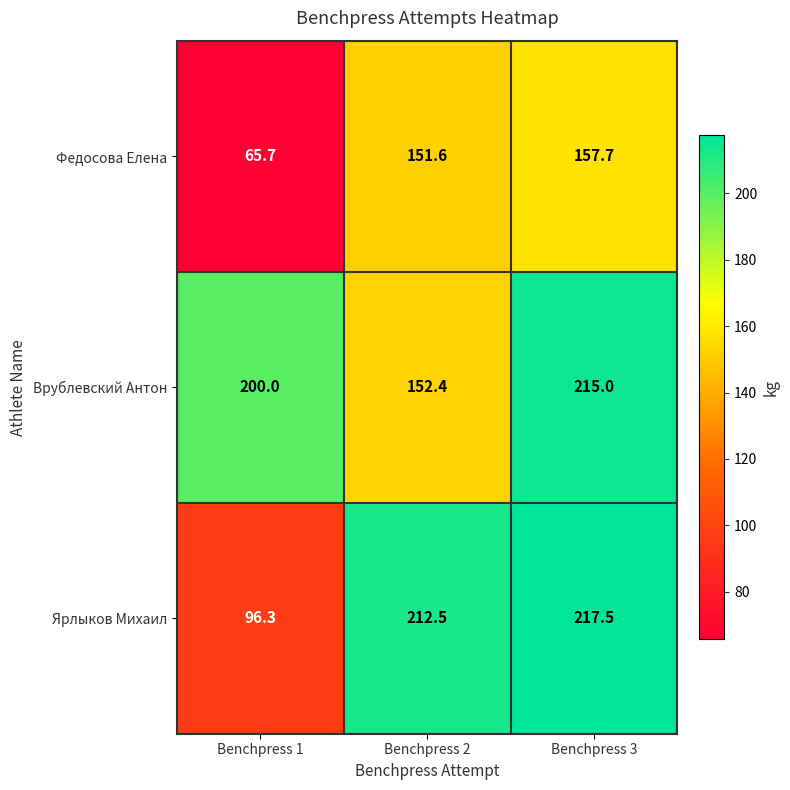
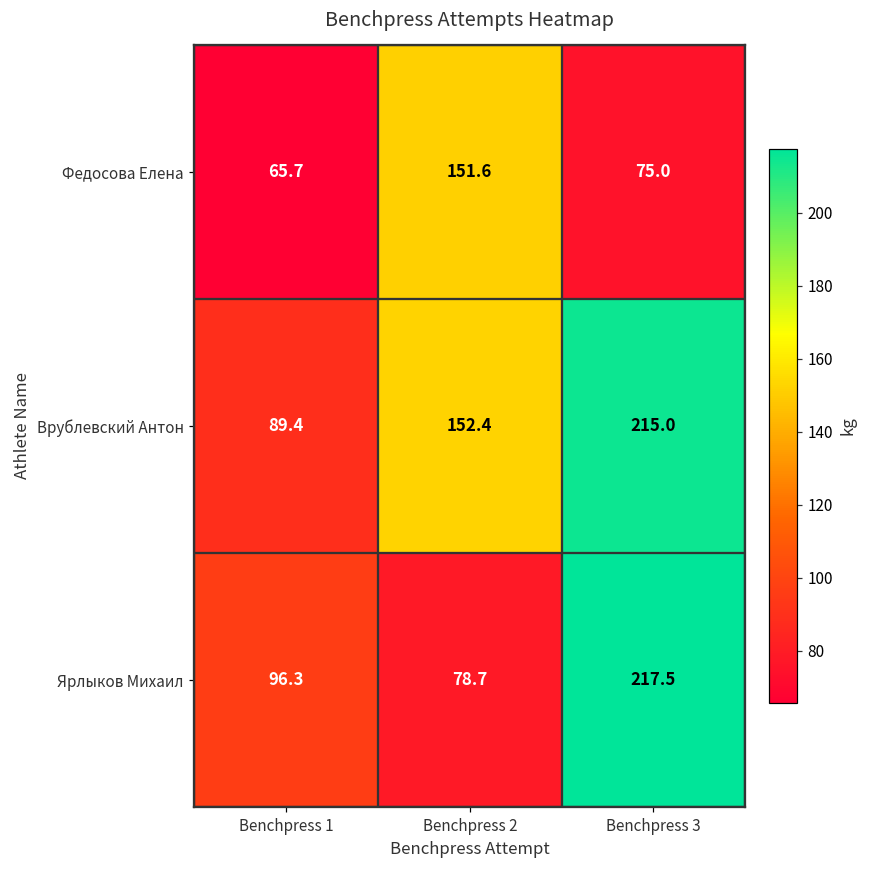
Федосова Елена, Benchpress 3: 157.7 -> 75.0
Врублевский Антон, Benchpress 1: 200.0 -> 89.4
Ярлыков Михаил, Benchpress 2: 212.5 -> 78.7
